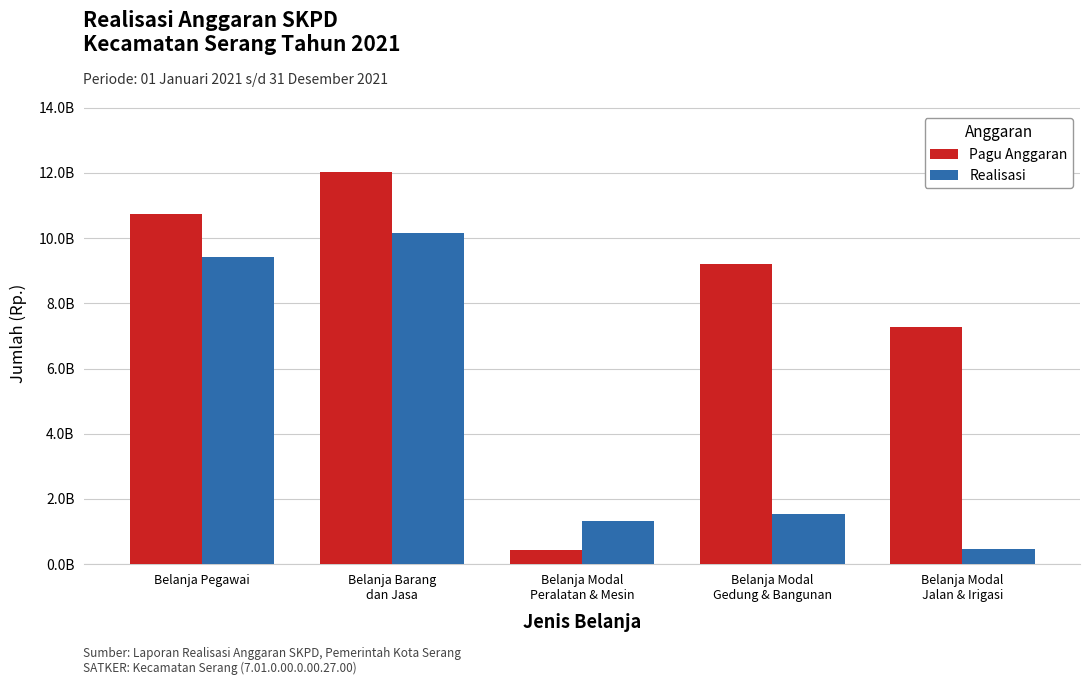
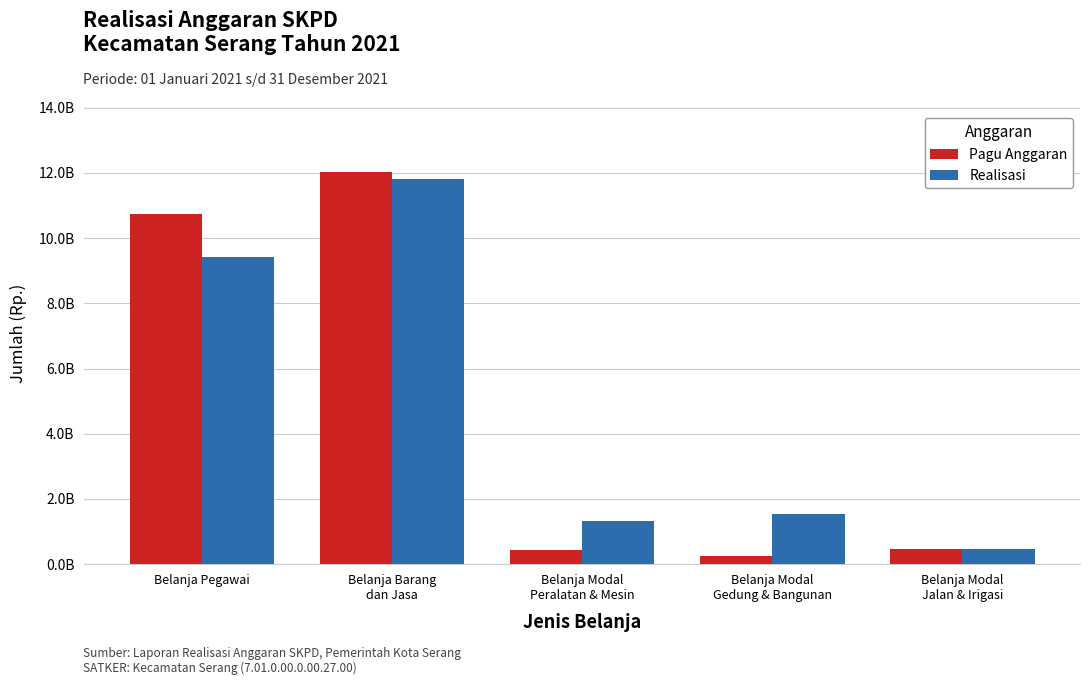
Realisasi, Belanja Barang dan Jasa: 10200000000 -> 11800000000
Pagu Anggaran, Belanja Modal Gedung & Bangunan: 9200000000 -> 200000000
Pagu Anggaran, Belanja Modal Jalan & Irigasi: 7300000000 -> 500000000
